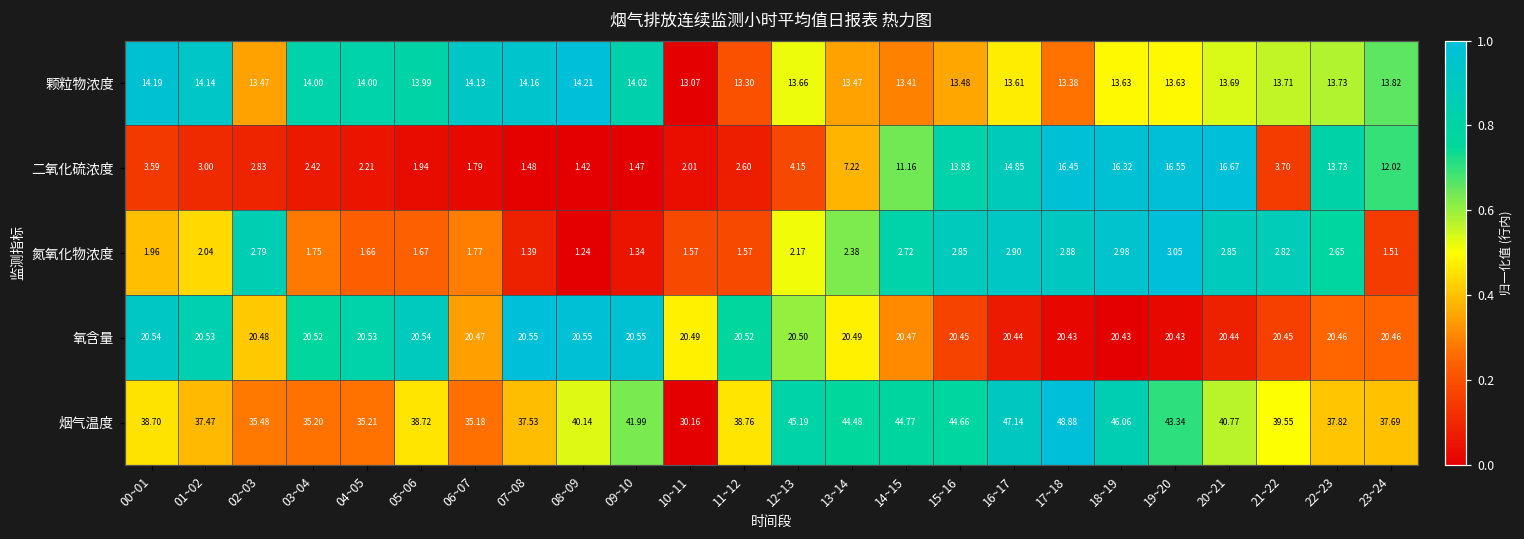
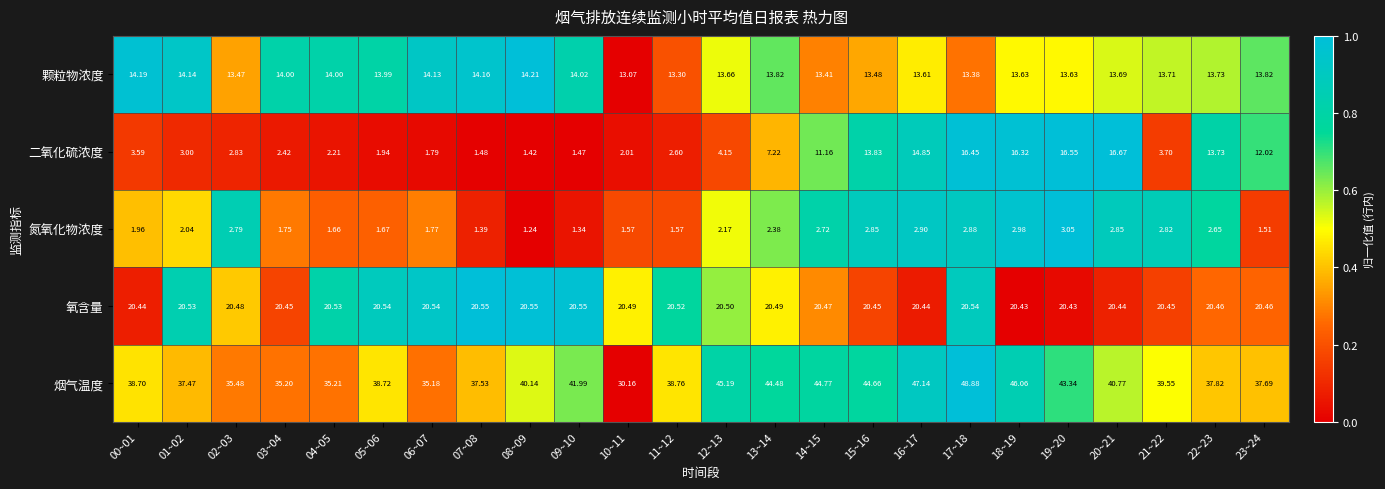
颗粒物浓度, 13~14: 13.47 -> 13.82
氧含量, 00~01: 20.54 -> 20.44
氧含量, 03~04: 20.52 -> 20.45
氧含量, 06~07: 20.47 -> 20.54
氧含量, 17~18: 20.43 -> 20.54
